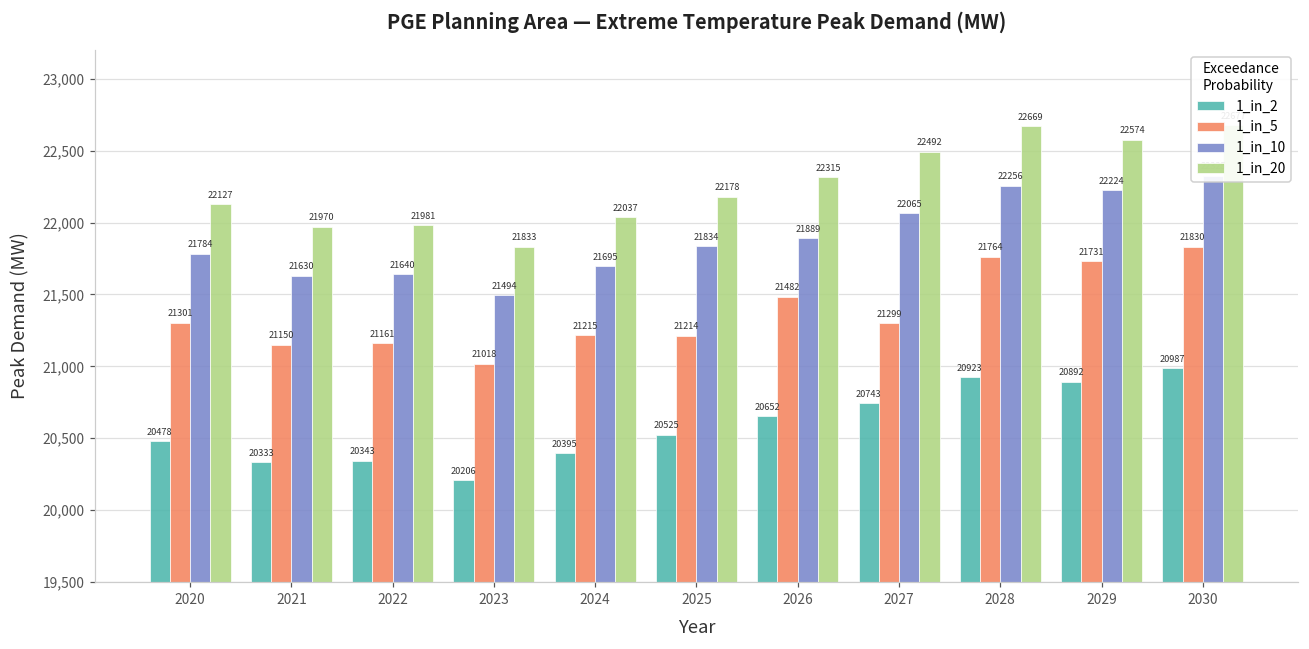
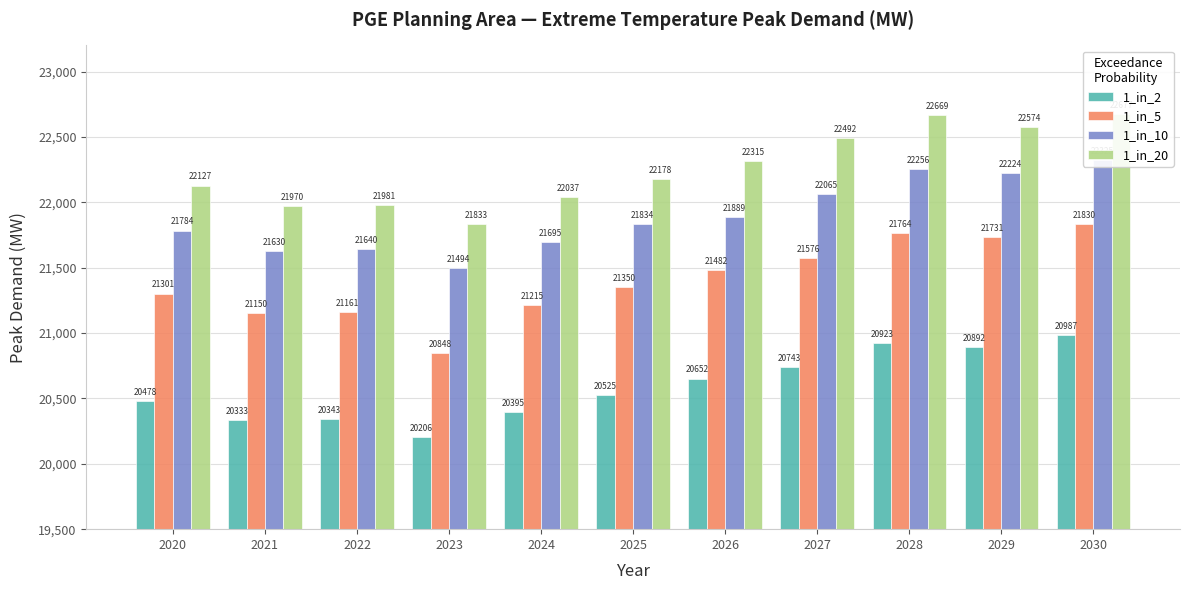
1_in_5, 2023: 21018 -> 20848
1_in_5, 2025: 21214 -> 21350
1_in_5, 2027: 21299 -> 21576
